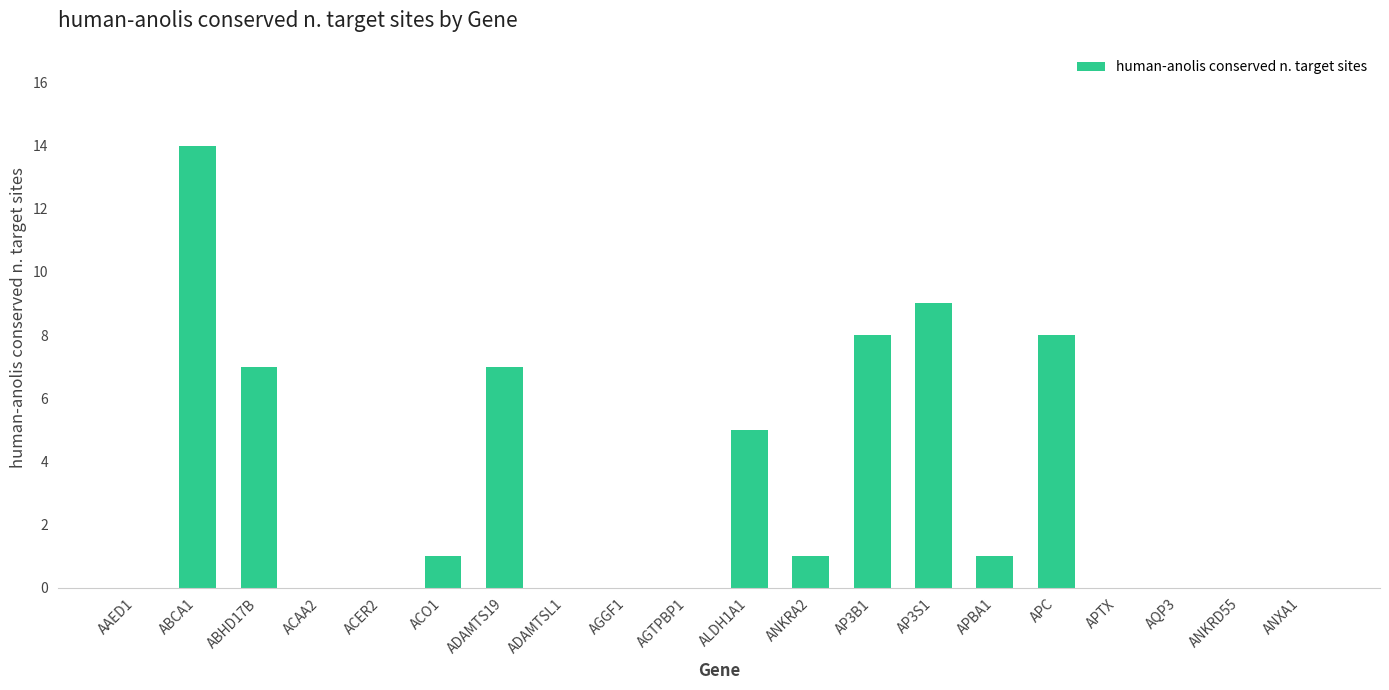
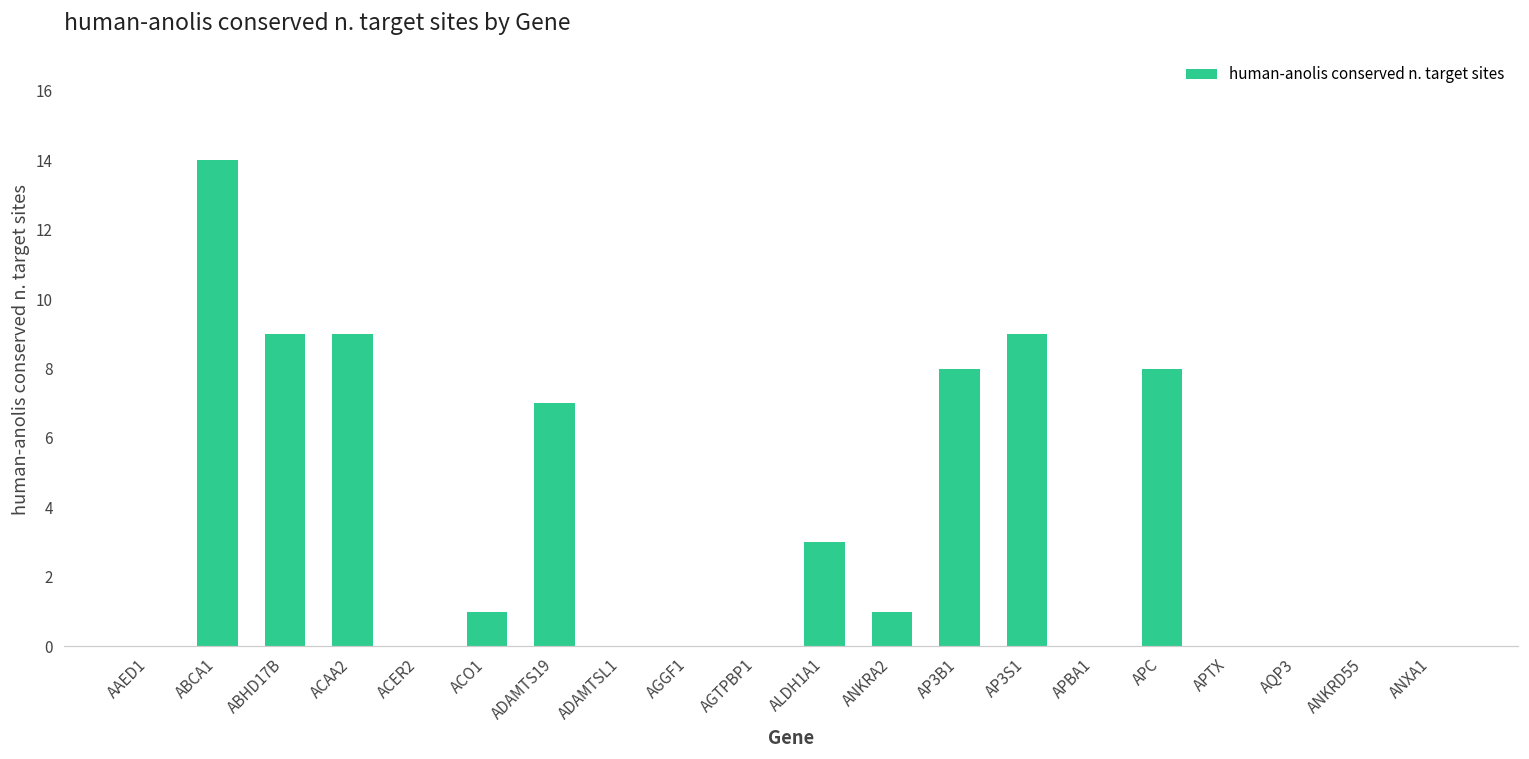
ABHD17B: 7 -> 9
ACAA2: 0 -> 9
ALDH1A1: 5 -> 3
APBA1: 1 -> 0
